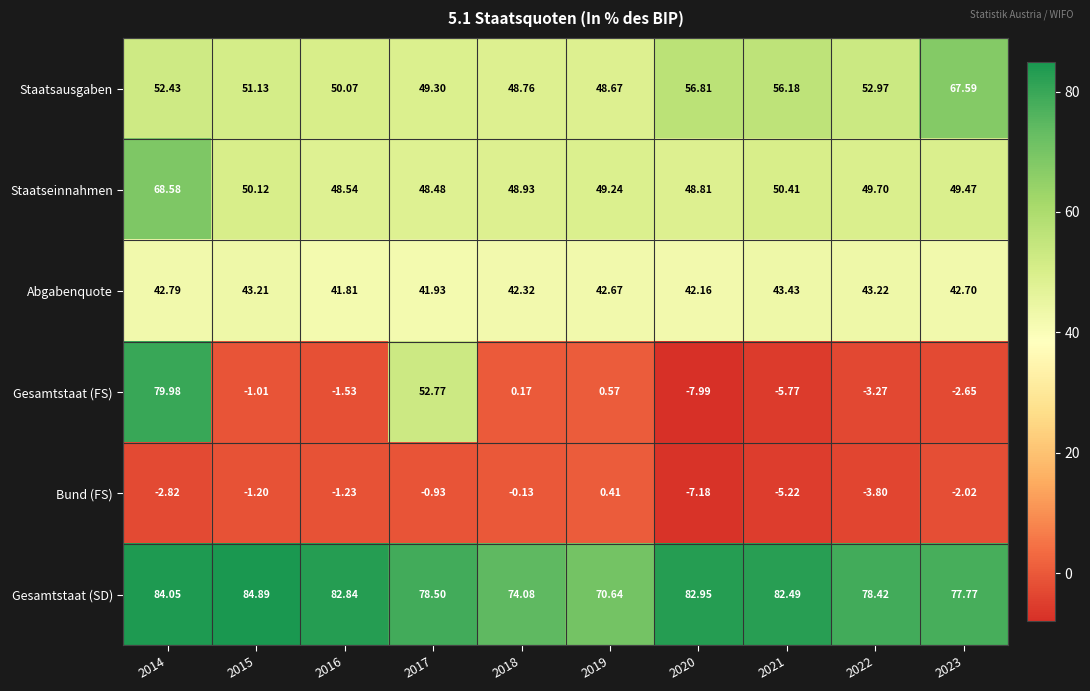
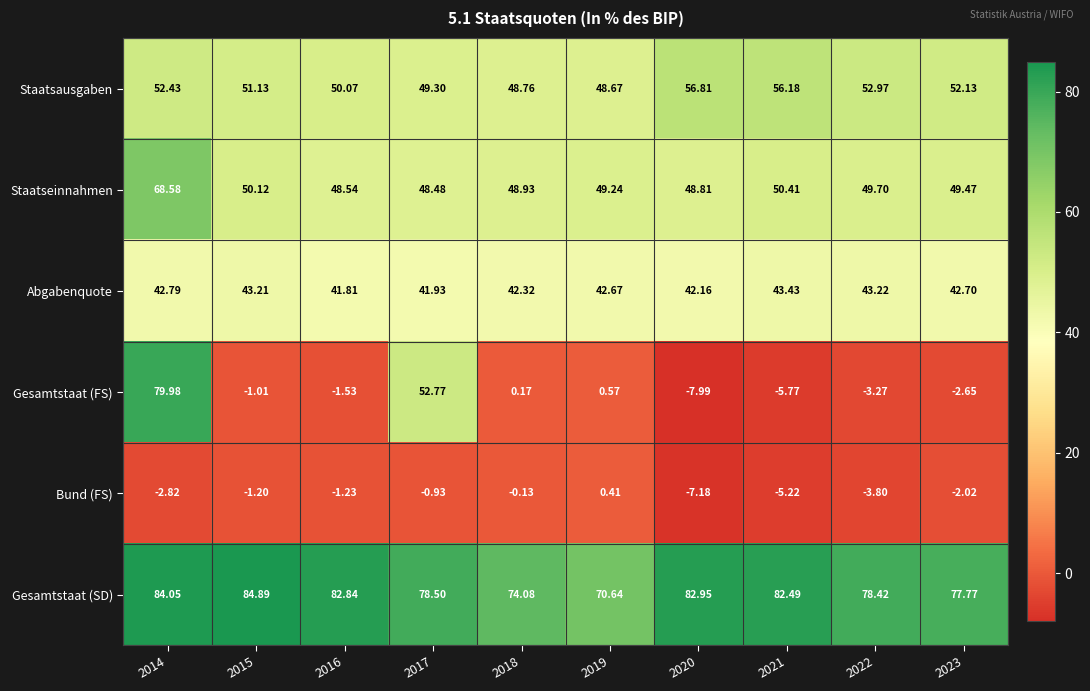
Staatsausgaben, 2023: 67.59 -> 52.13
